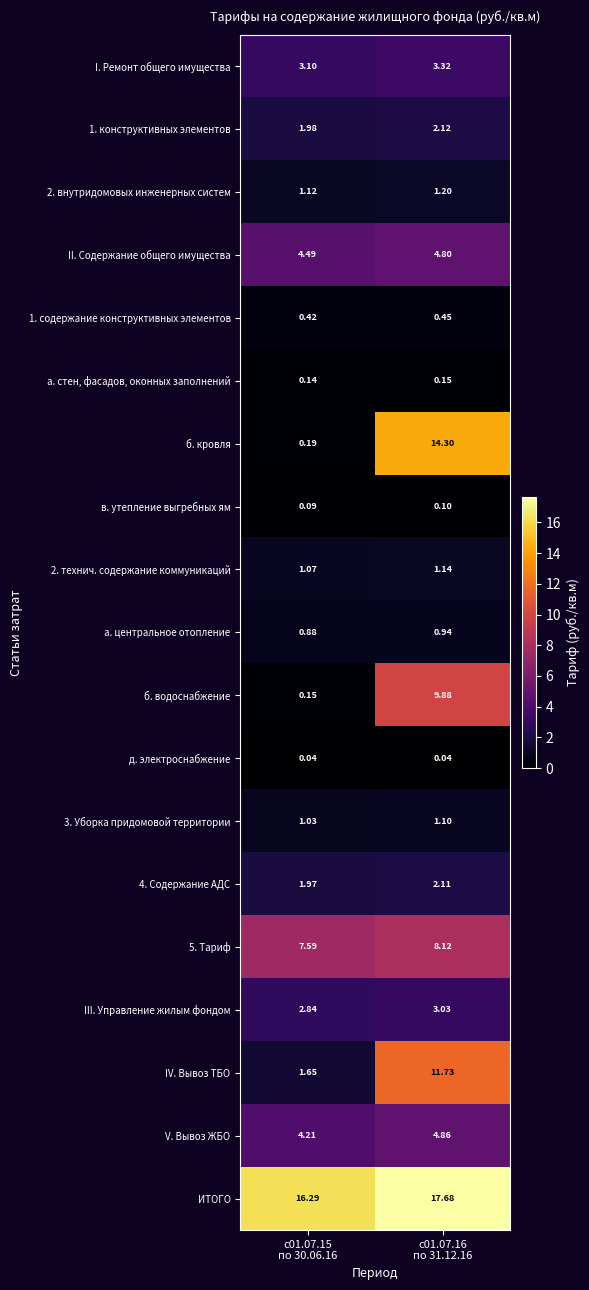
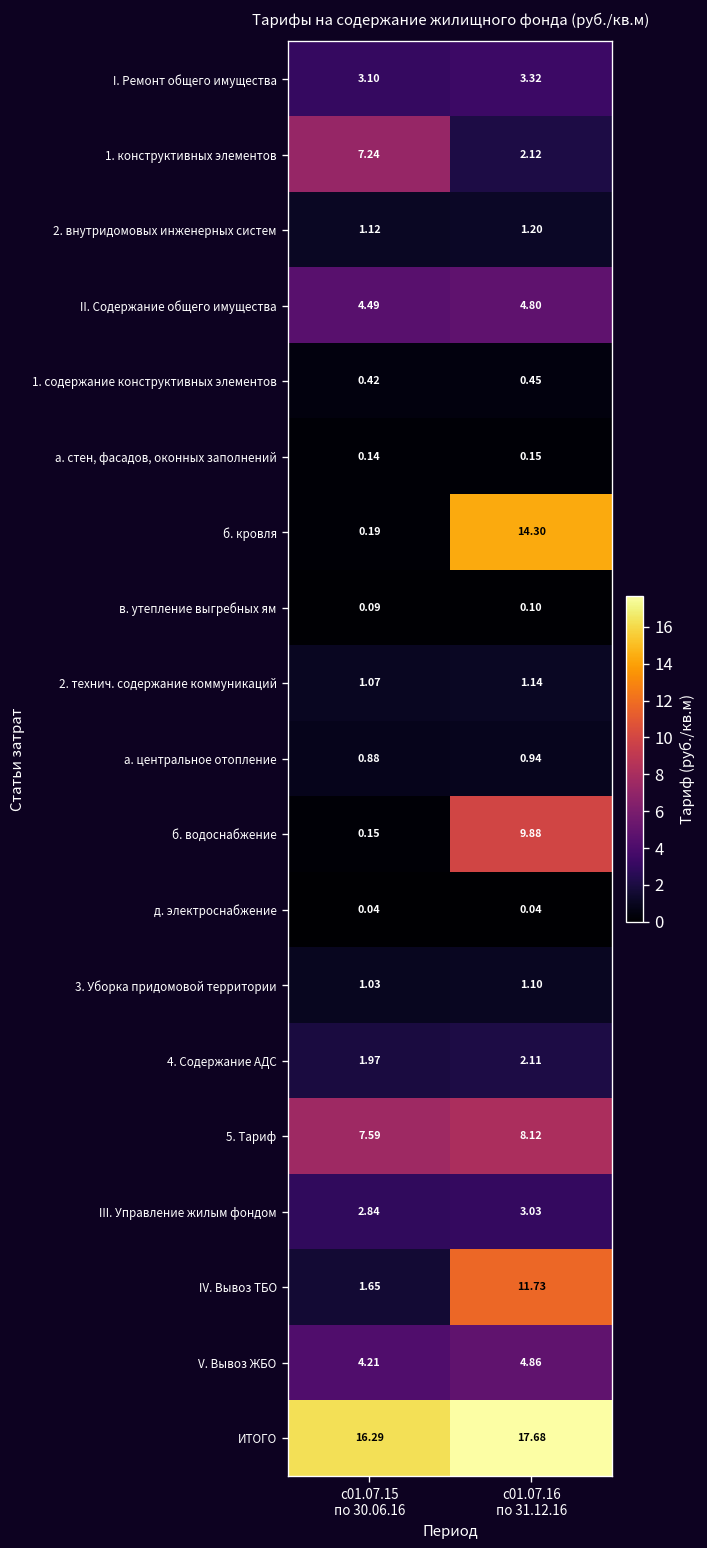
1. конструктивных элементов, с01.07.15 по 30.06.16: 1.98 -> 7.24
